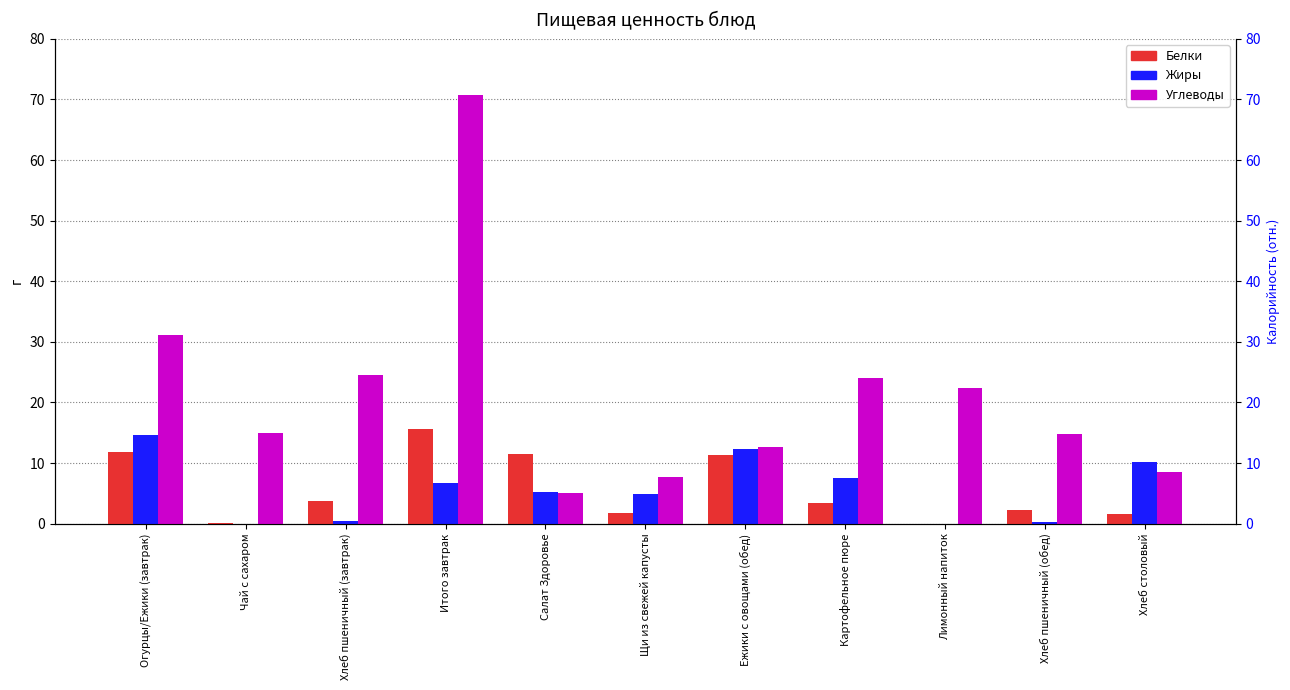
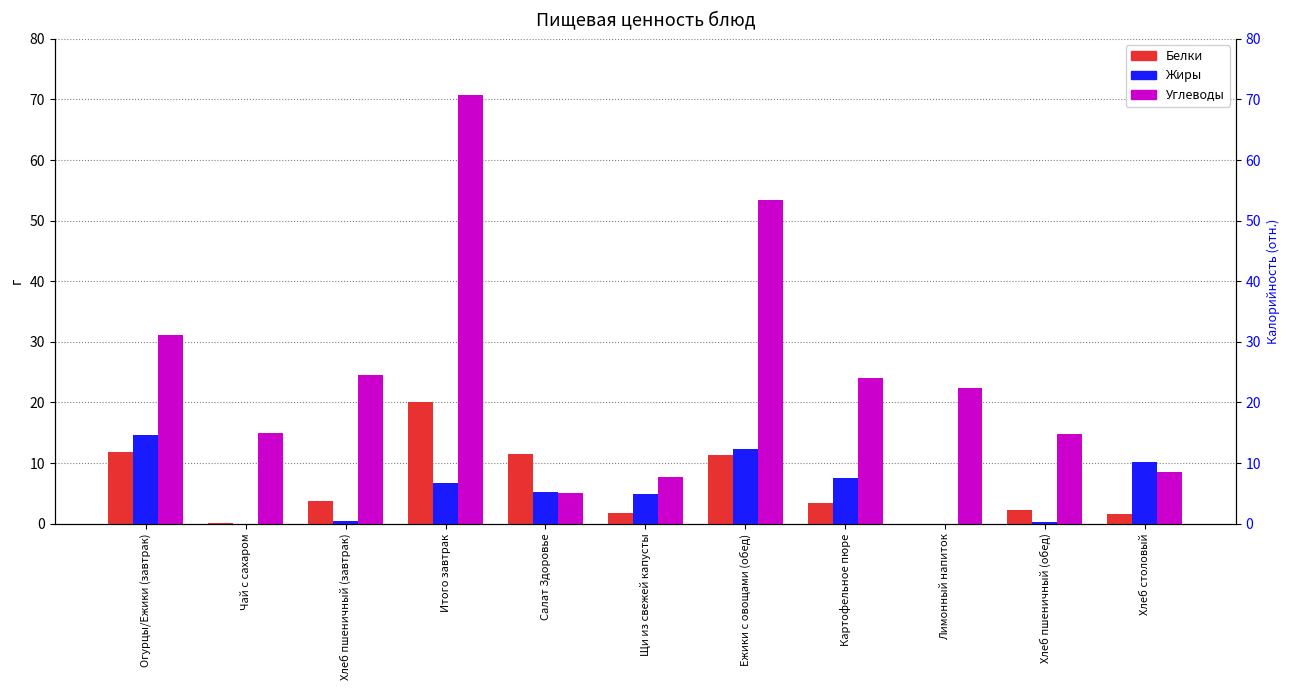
Белки, Итого завтрак: 16 -> 20
Углеводы, Ежики с овощами (обед): 13 -> 53
